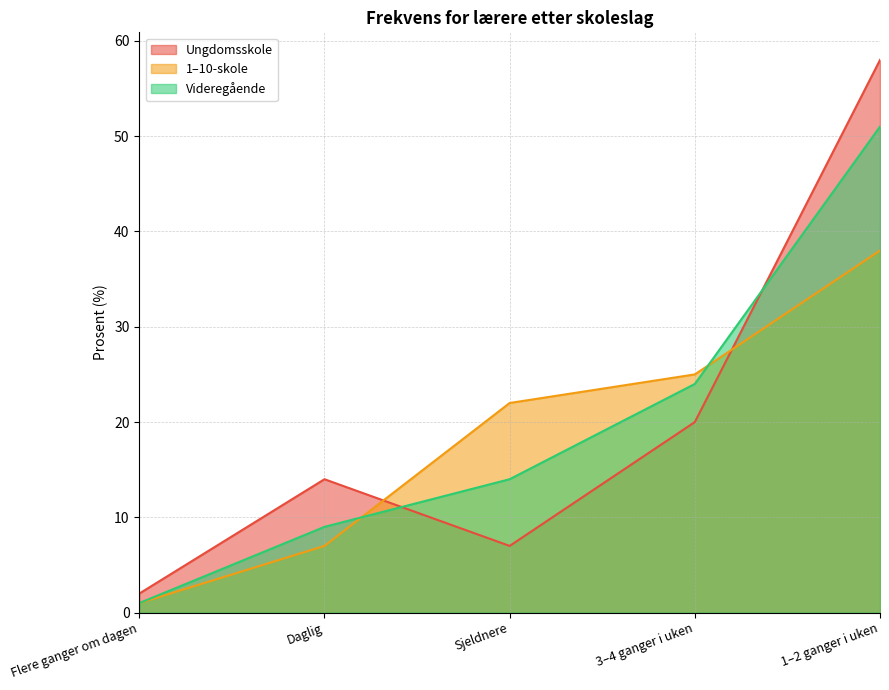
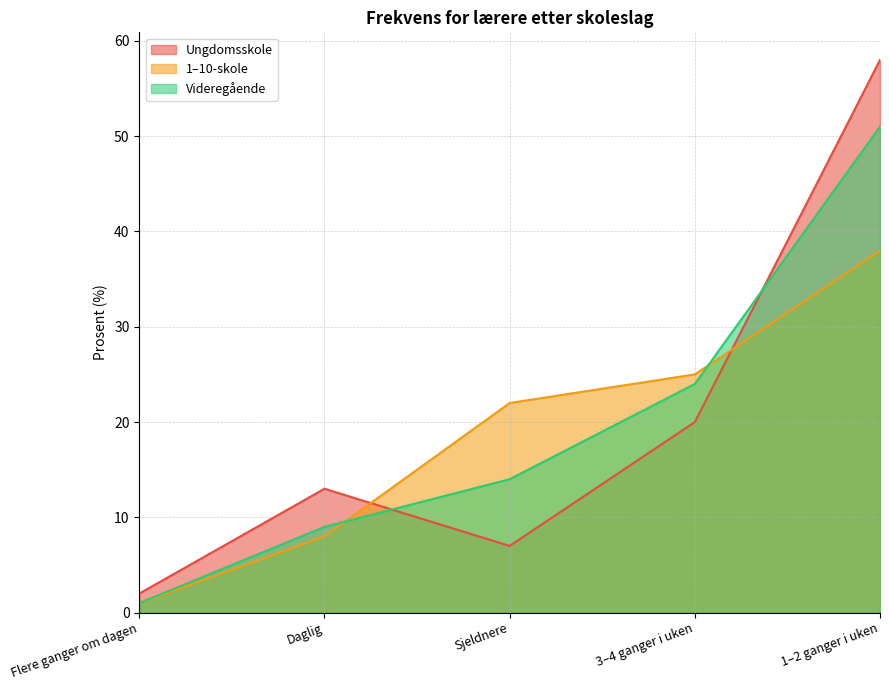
Ungdomsskole, Daglig: 14 -> 13
1–10-skole, Daglig: 7 -> 8
